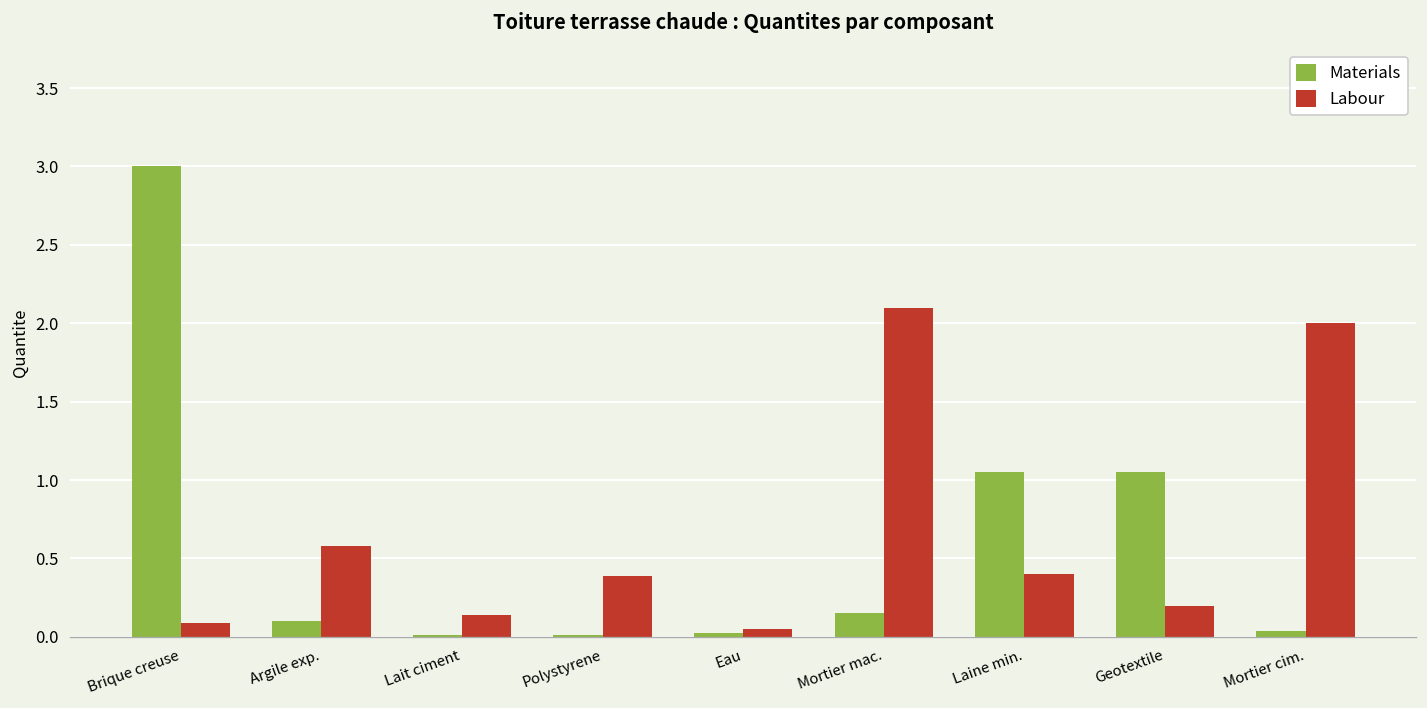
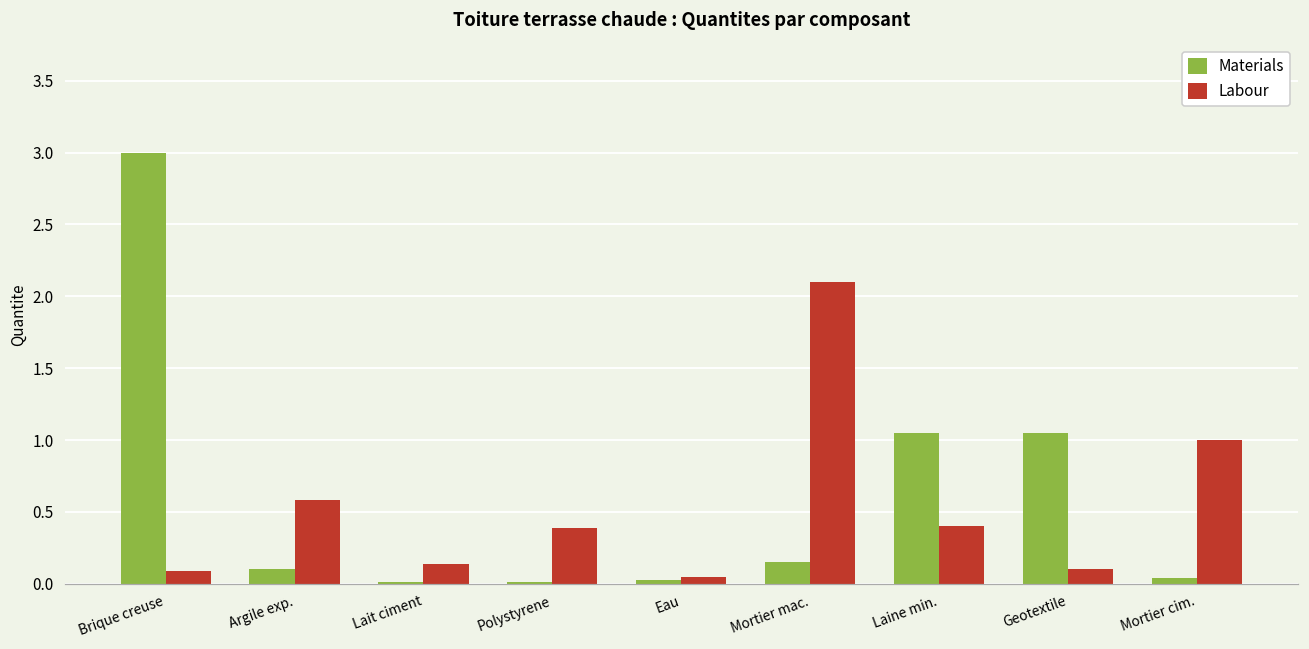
Labour, Geotextile: 0.2 -> 0.1
Labour, Mortier cim.: 2 -> 1
